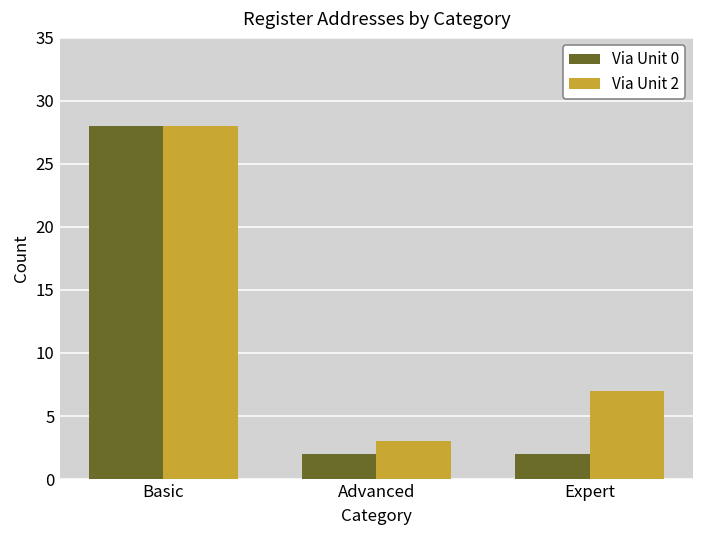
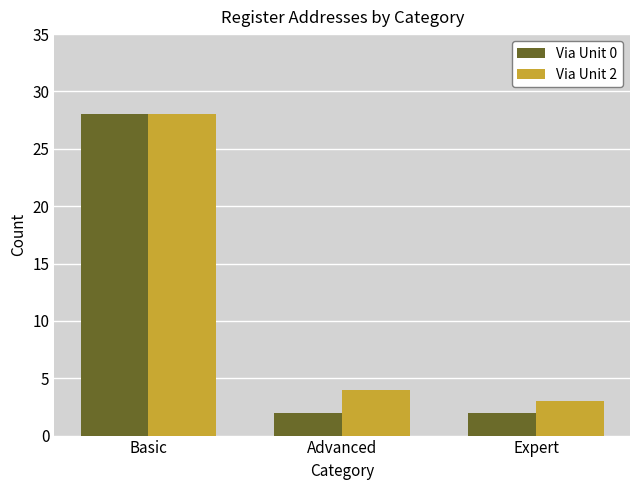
Via Unit 2, Advanced: 3 -> 4
Via Unit 2, Expert: 7 -> 3
